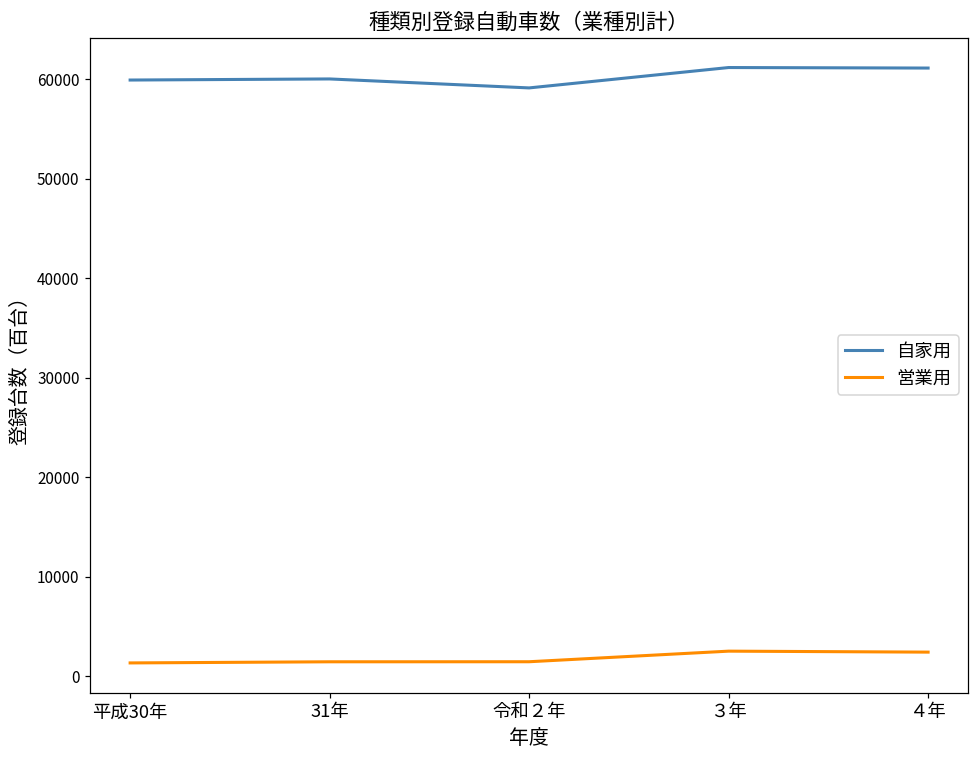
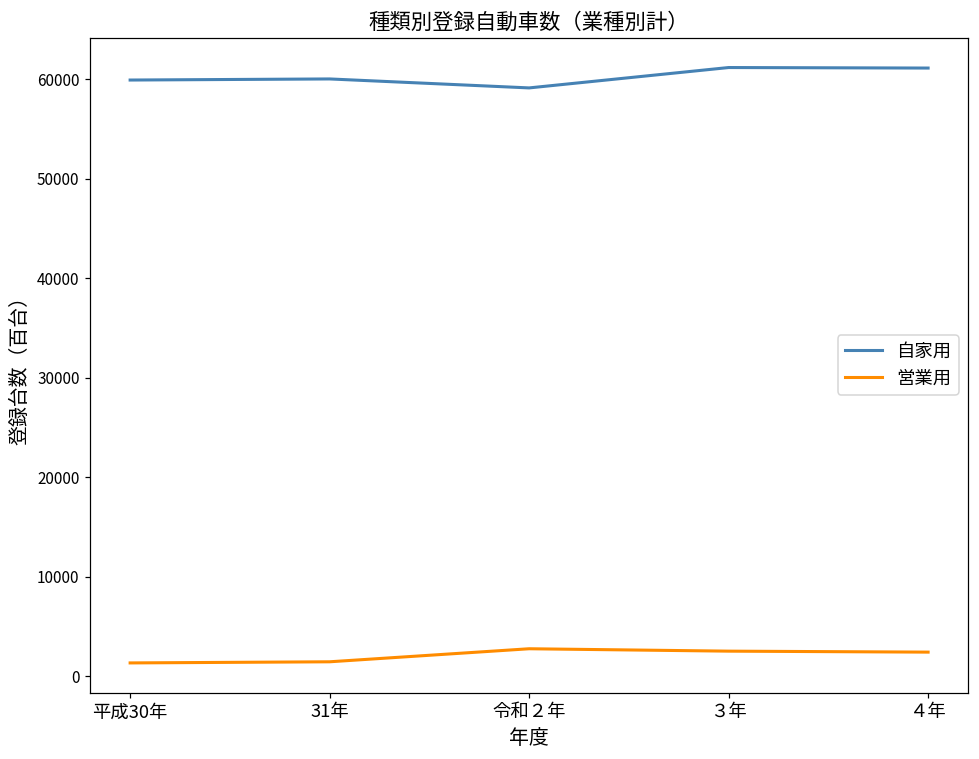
営業用, 令和２年: 1000 -> 3000
